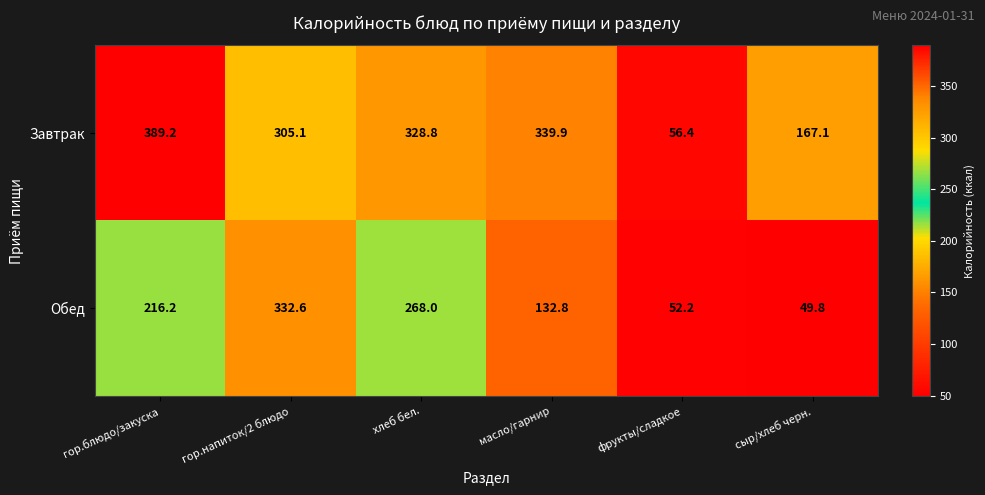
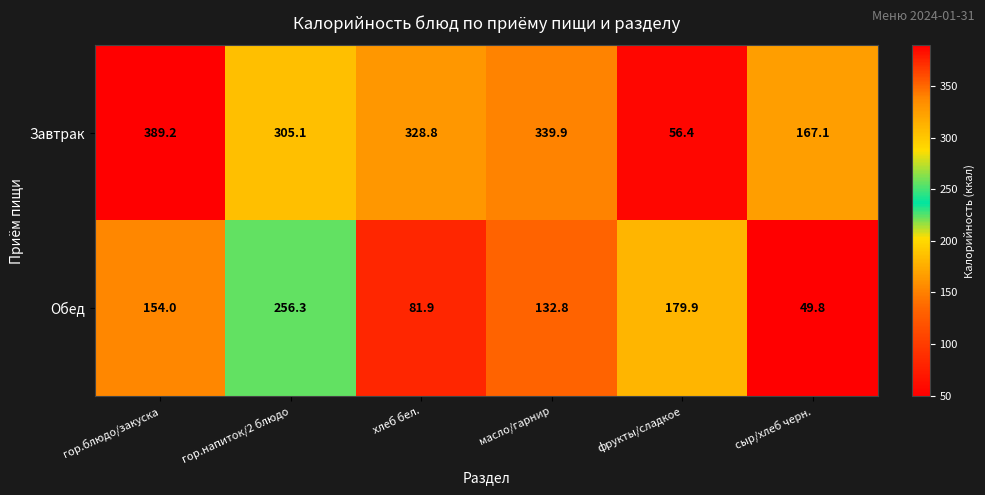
Обед, гор.блюдо/закуска: 216.2 -> 154.0
Обед, гор.напиток/2 блюдо: 332.6 -> 256.3
Обед, хлеб бел.: 268.0 -> 81.9
Обед, фрукты/сладкое: 52.2 -> 179.9
